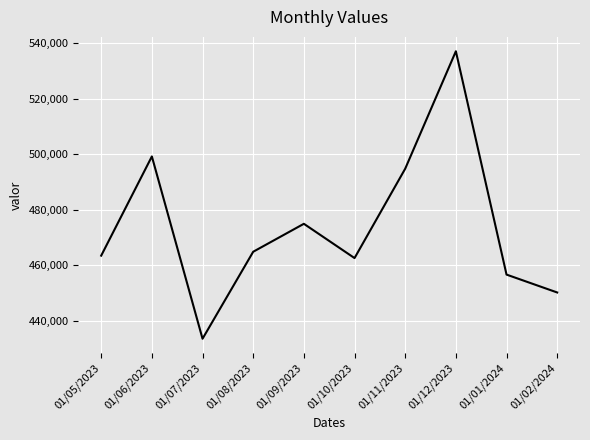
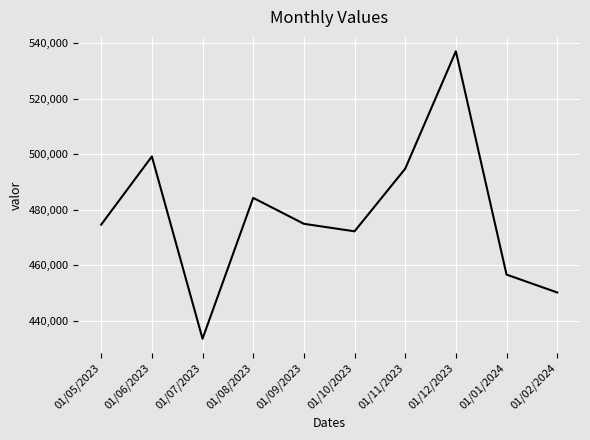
01/05/2023: 463,000 -> 475,000
01/08/2023: 465,000 -> 484,000
01/10/2023: 463,000 -> 472,000
